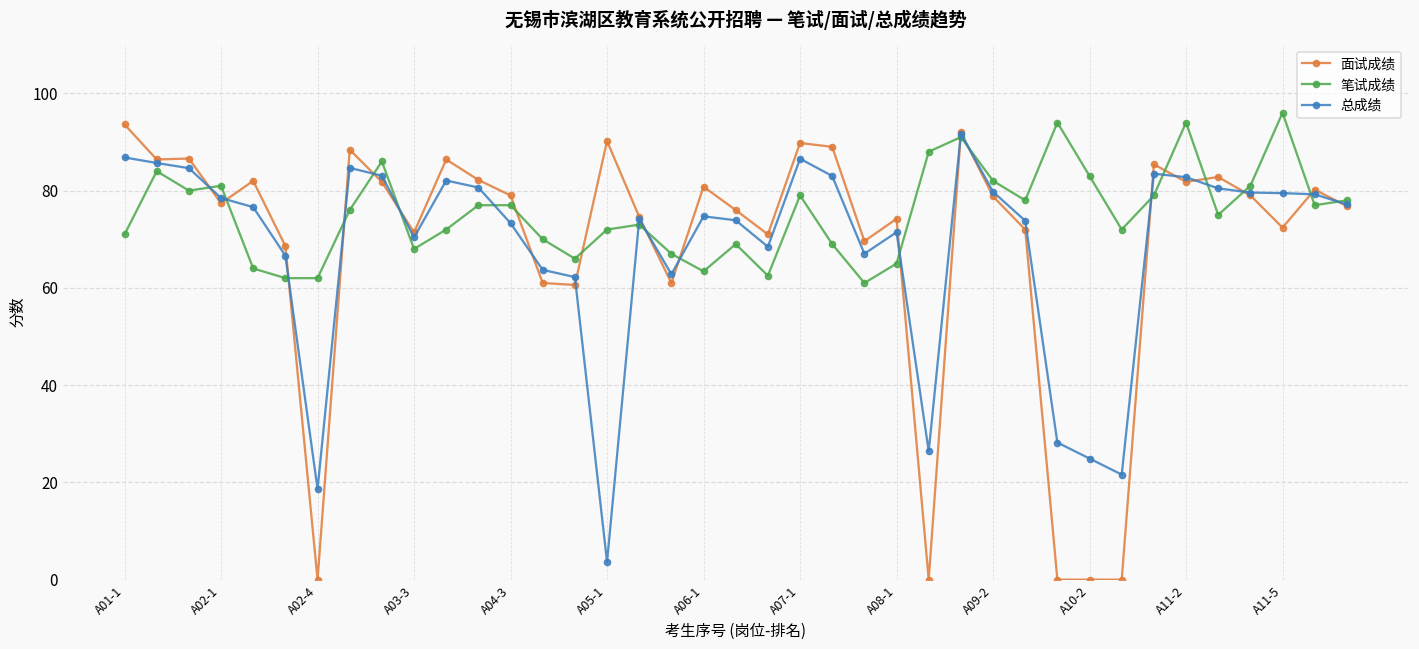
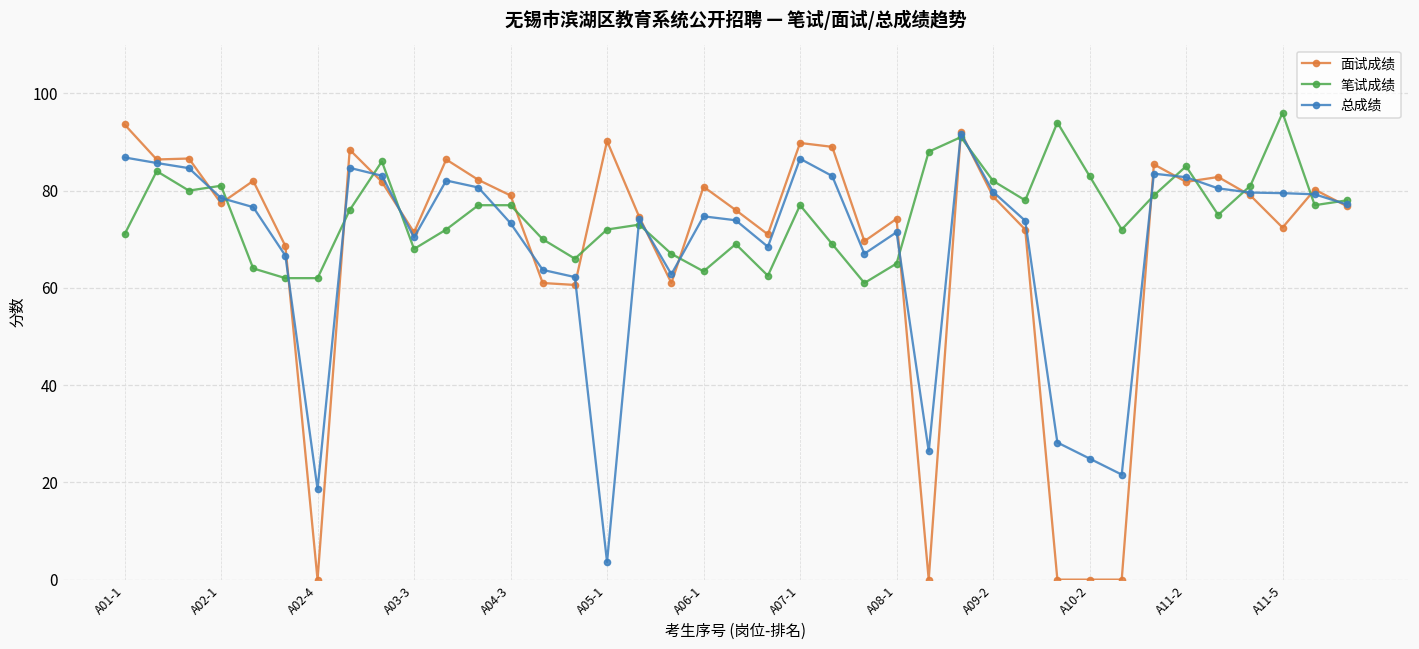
笔试成绩, A07-1: 79 -> 77
笔试成绩, A11-2: 94 -> 85
